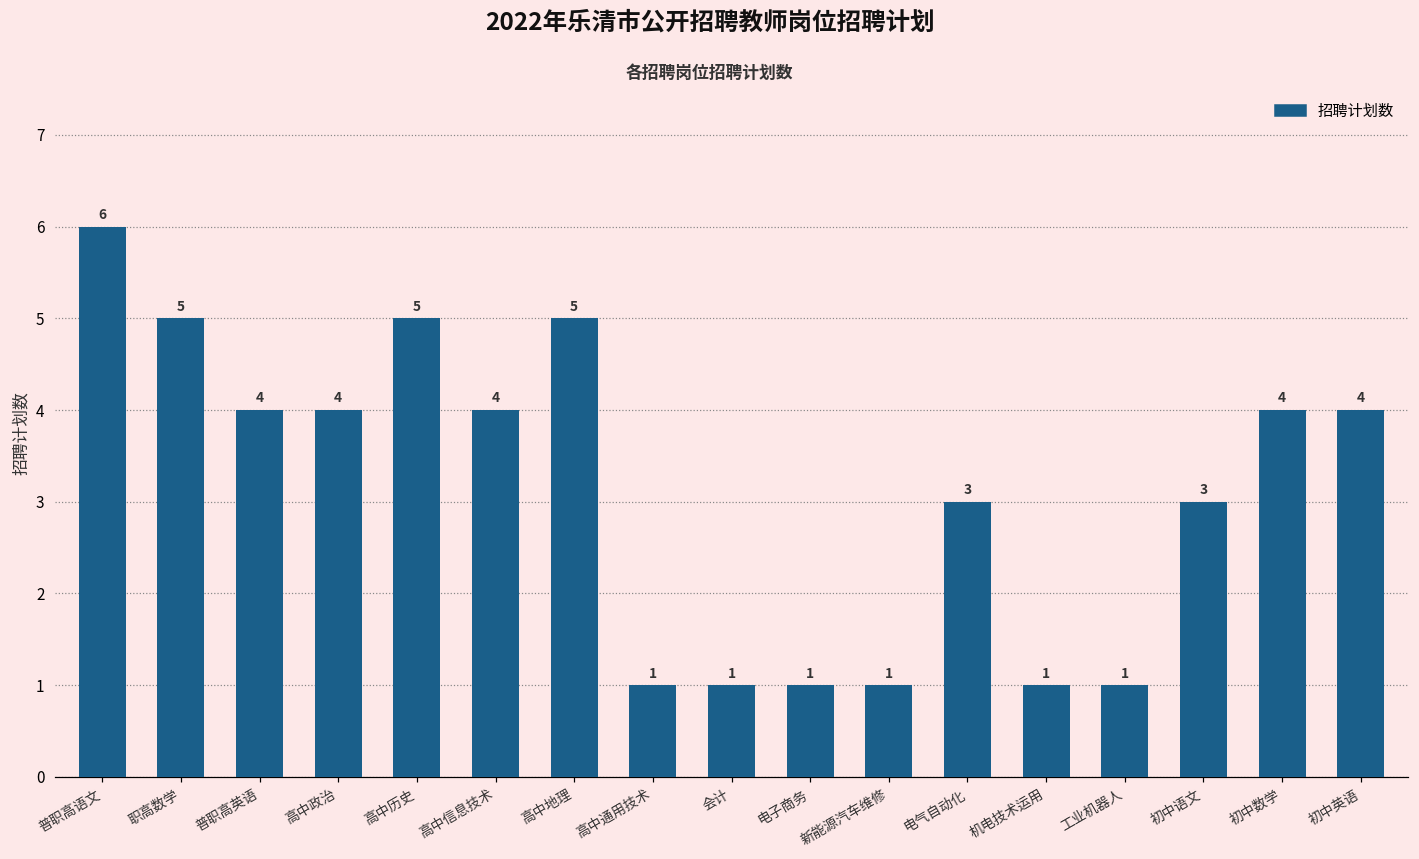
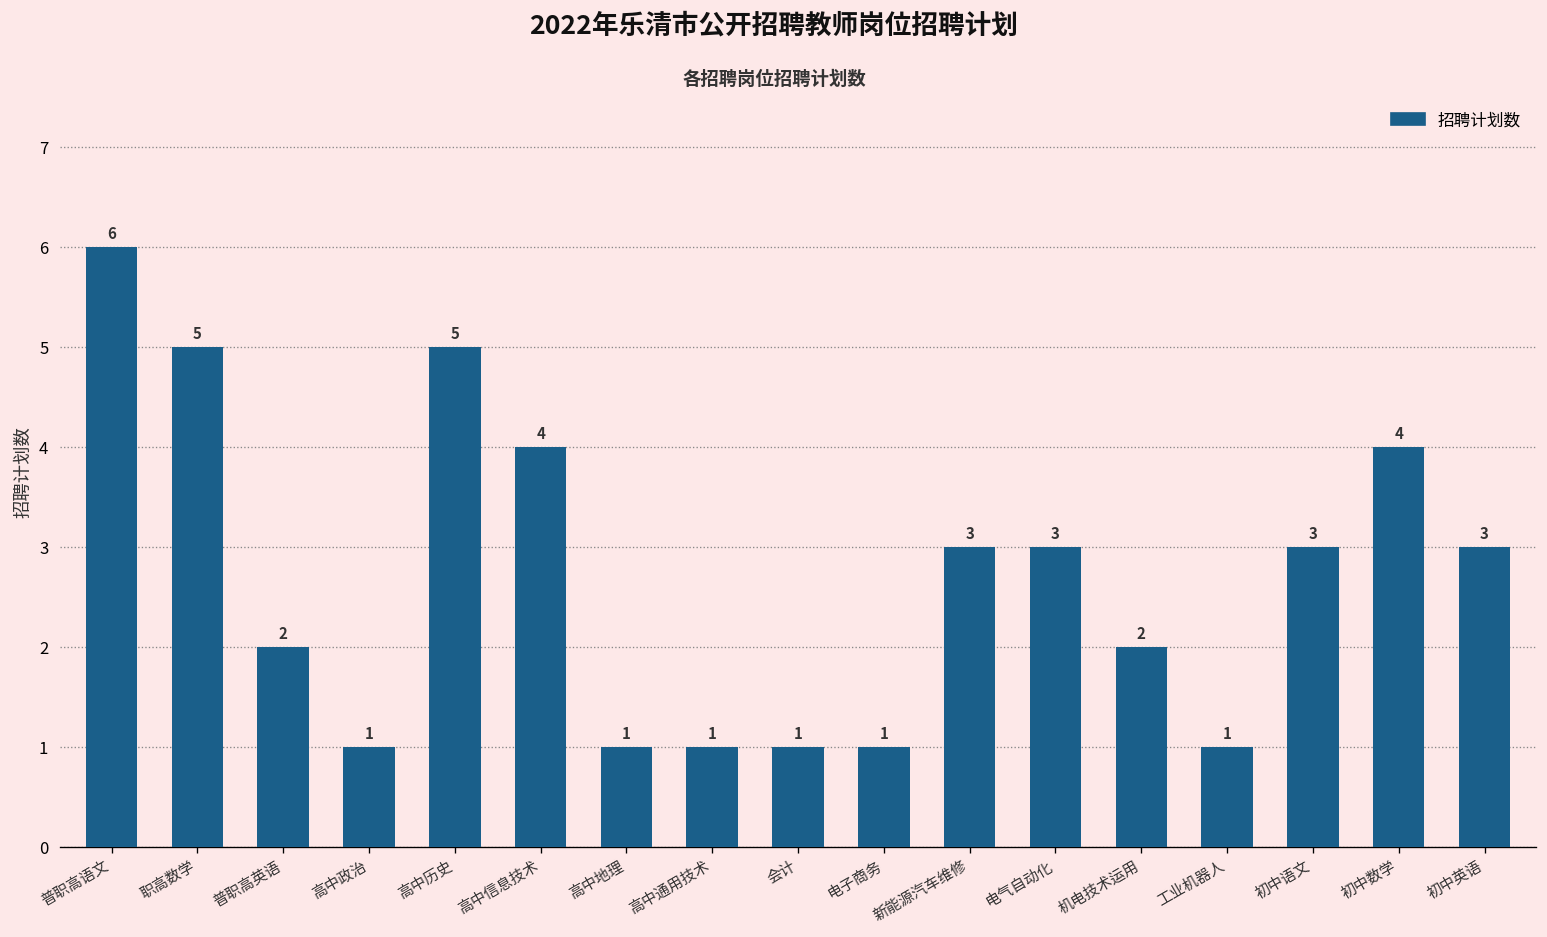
普职高英语: 4 -> 2
高中政治: 4 -> 1
高中地理: 5 -> 1
新能源汽车维修: 1 -> 3
机电技术运用: 1 -> 2
初中英语: 4 -> 3
